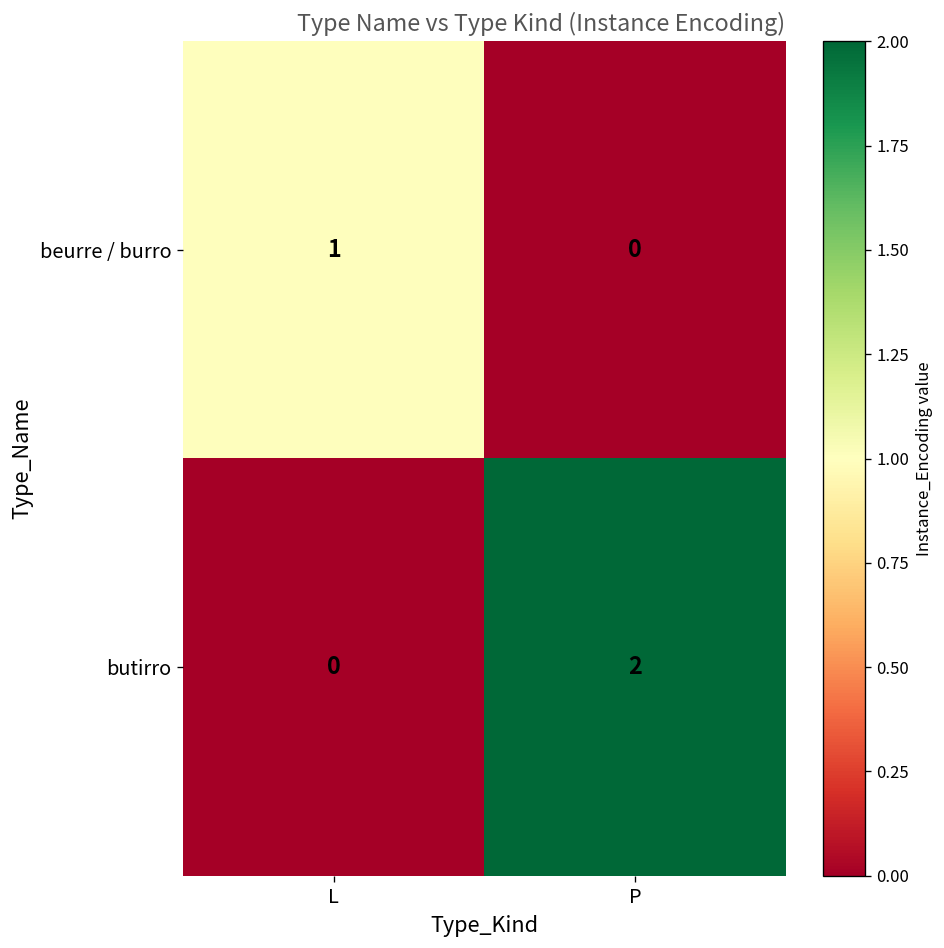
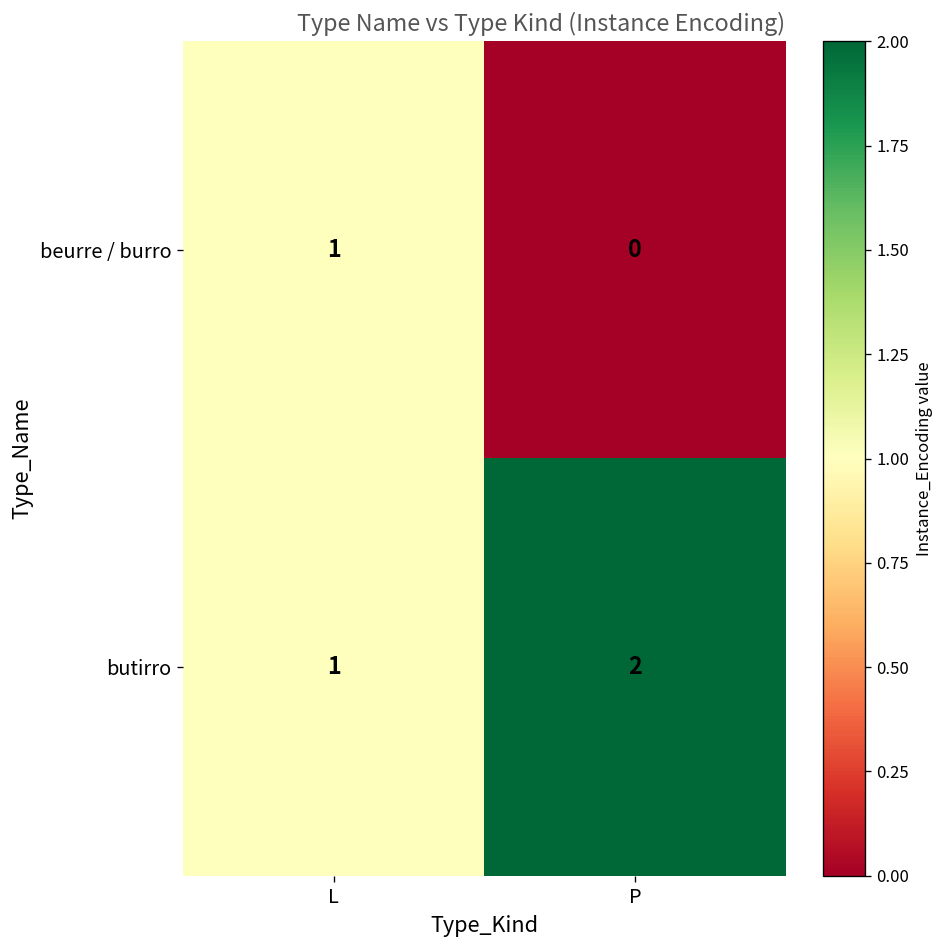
butirro, L: 0 -> 1
